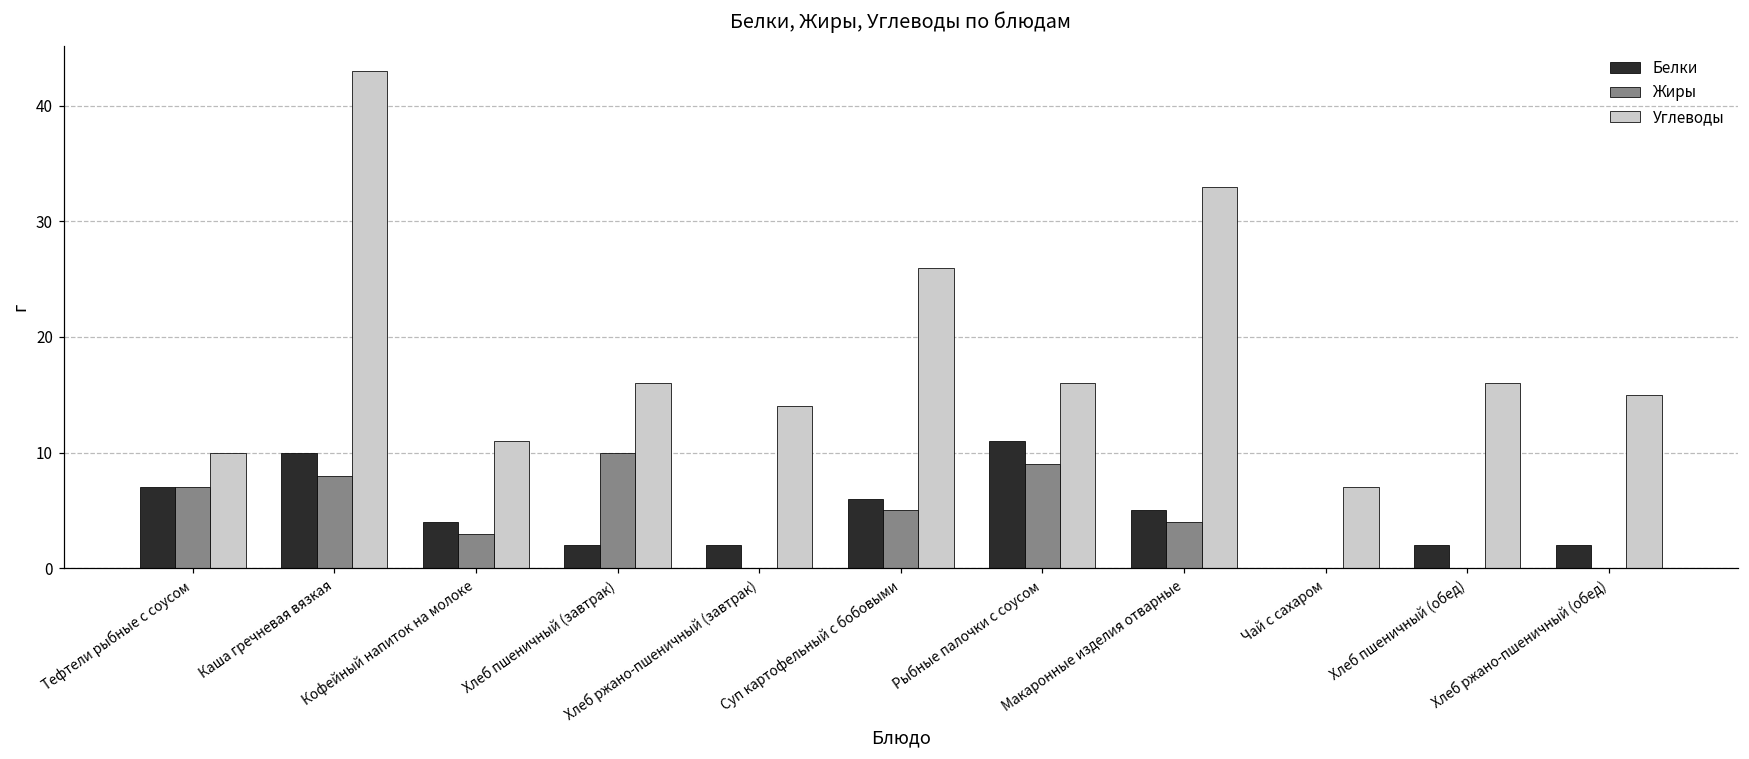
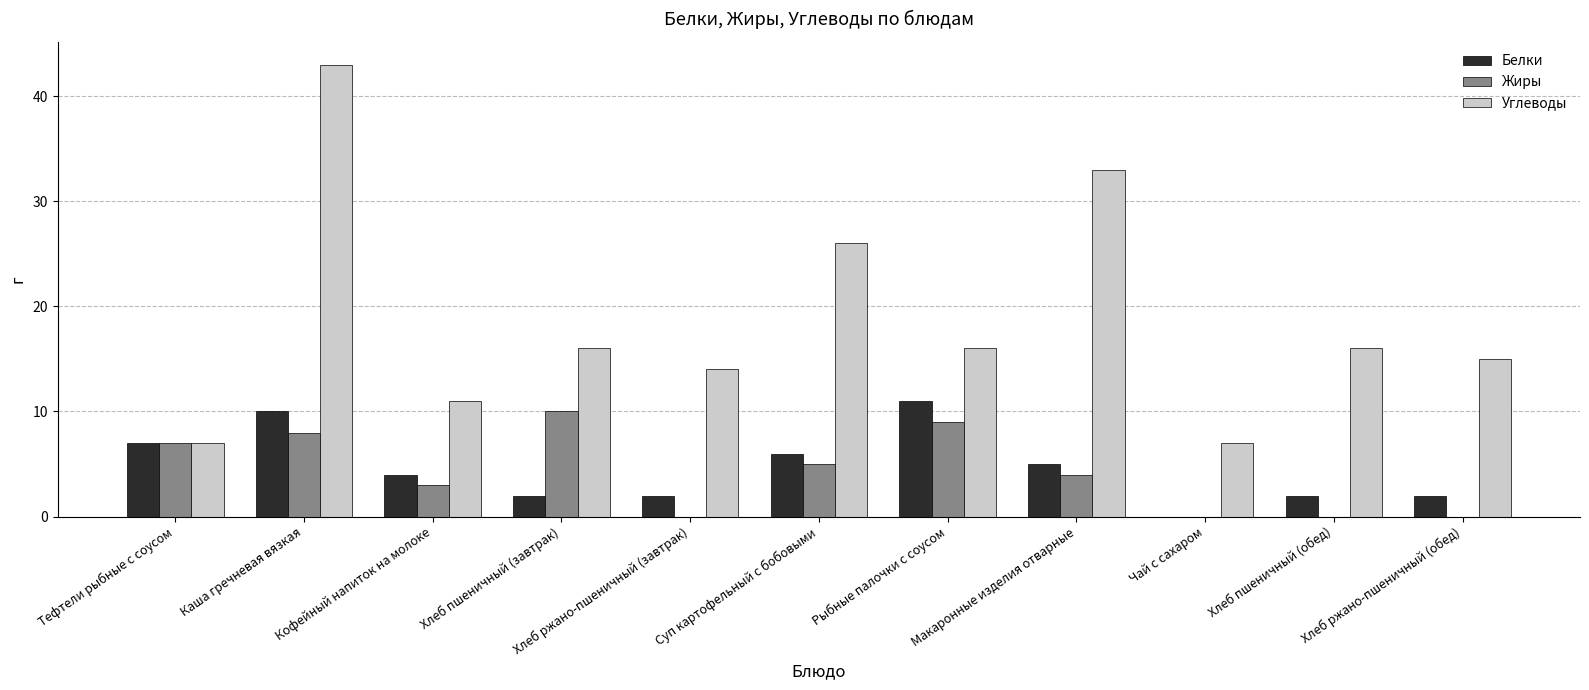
Углеводы, Тефтели рыбные с соусом: 10 -> 7
